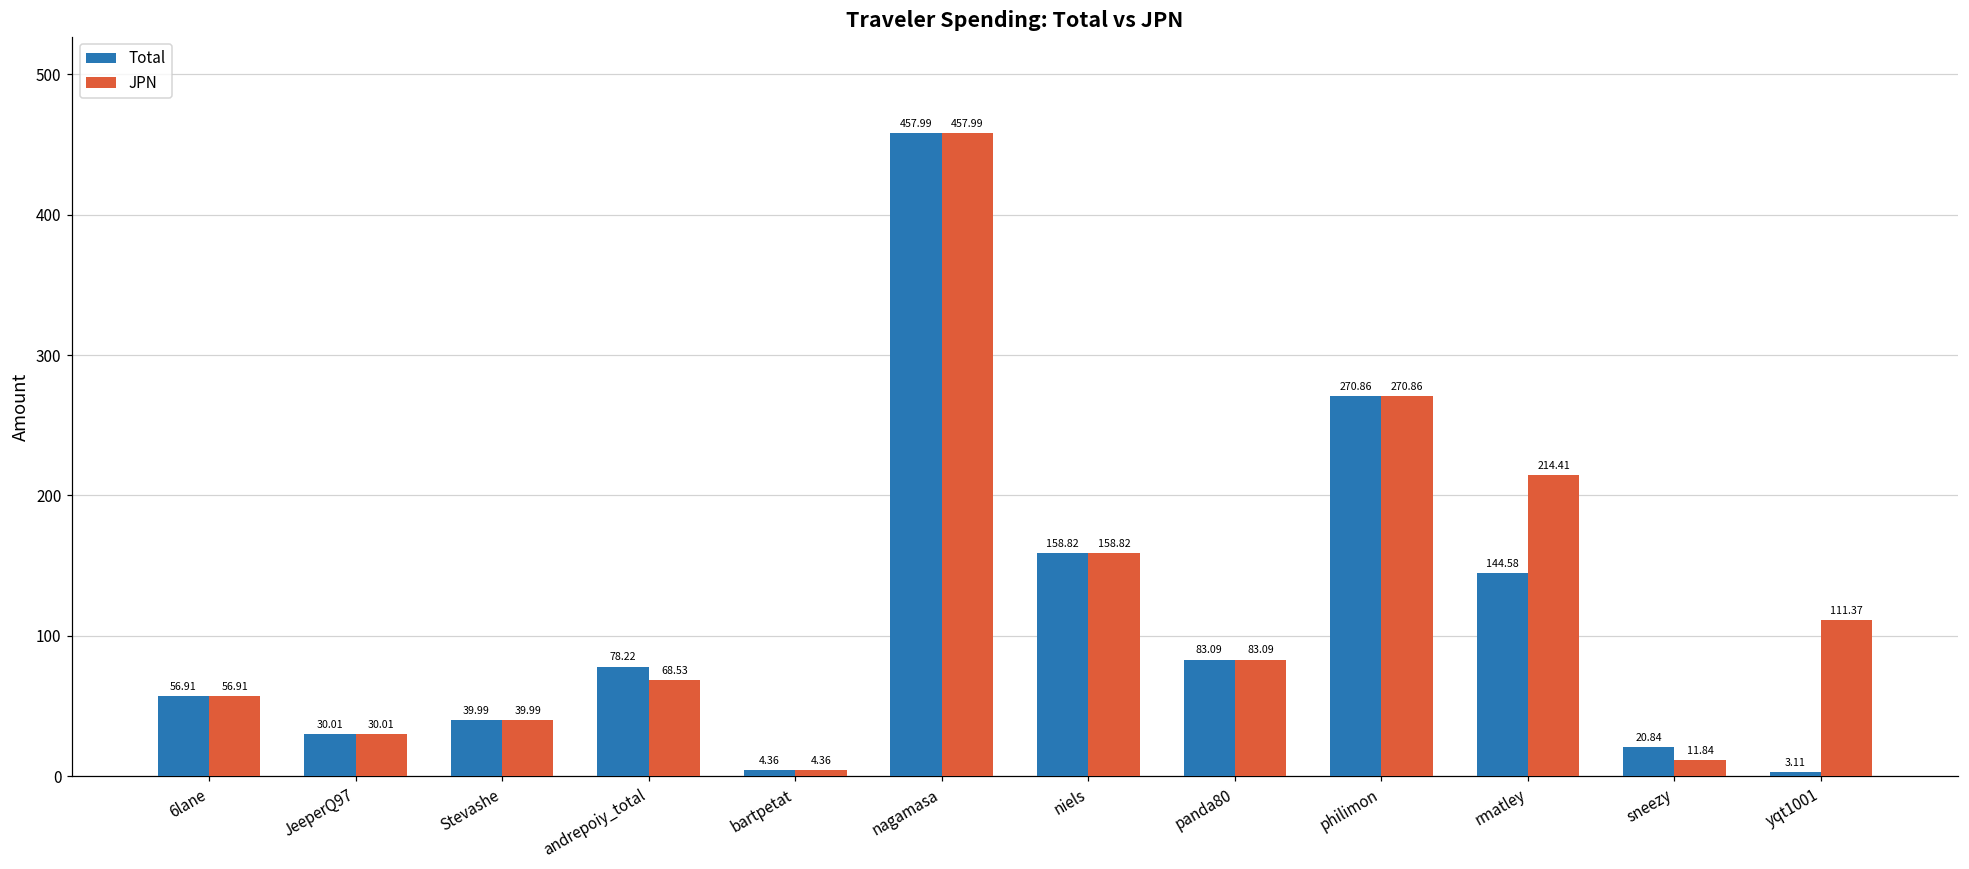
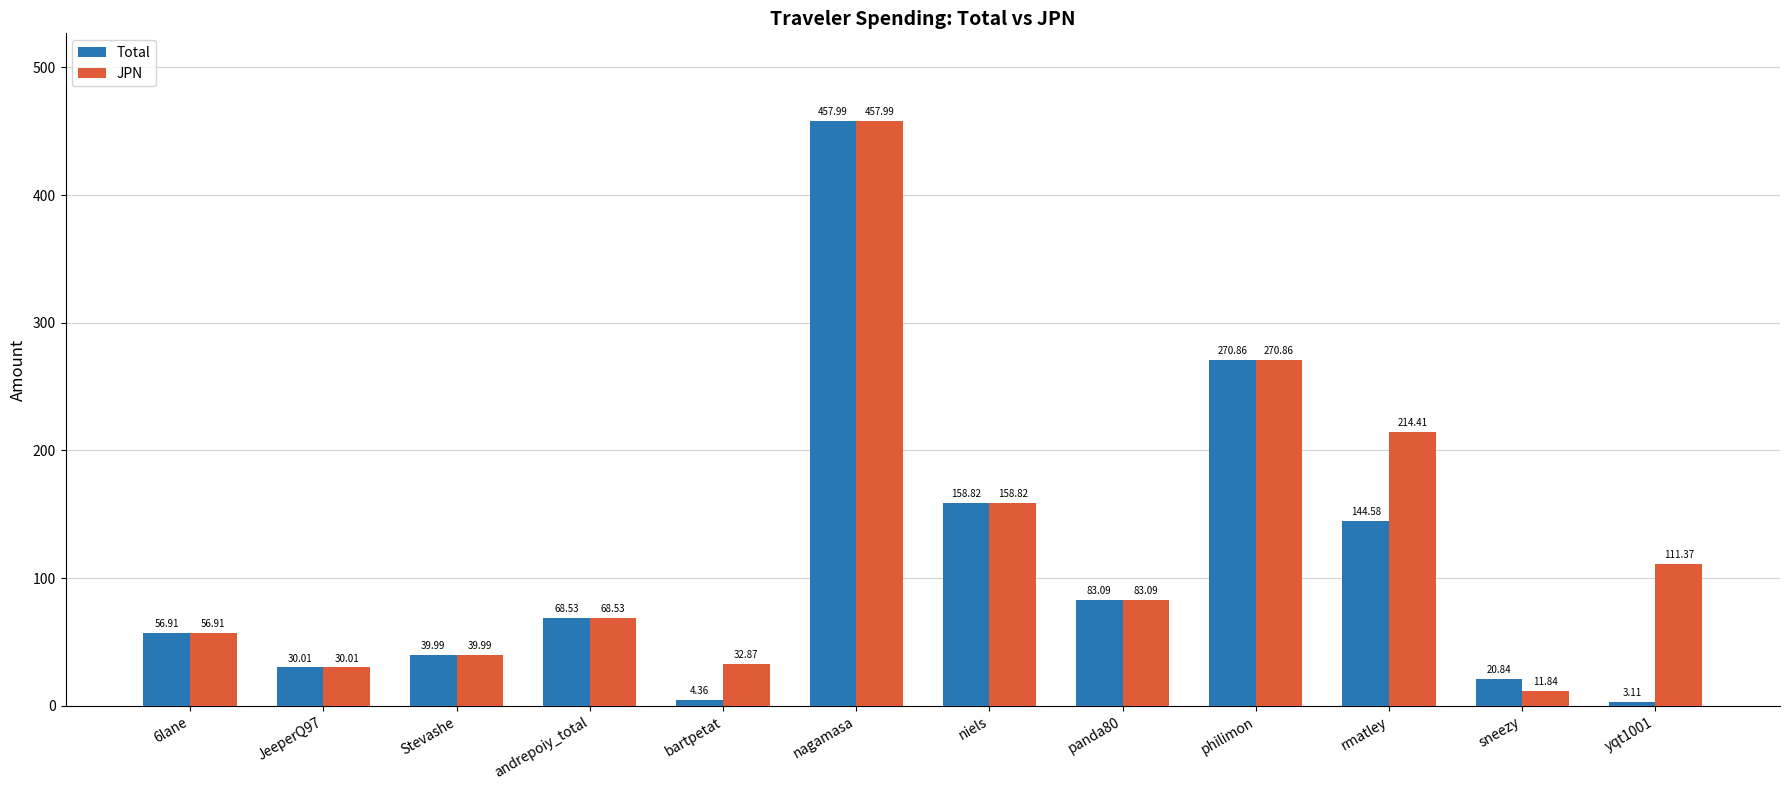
Total, andrepoiy_total: 78.22 -> 68.53
JPN, bartpetat: 4.36 -> 32.87
